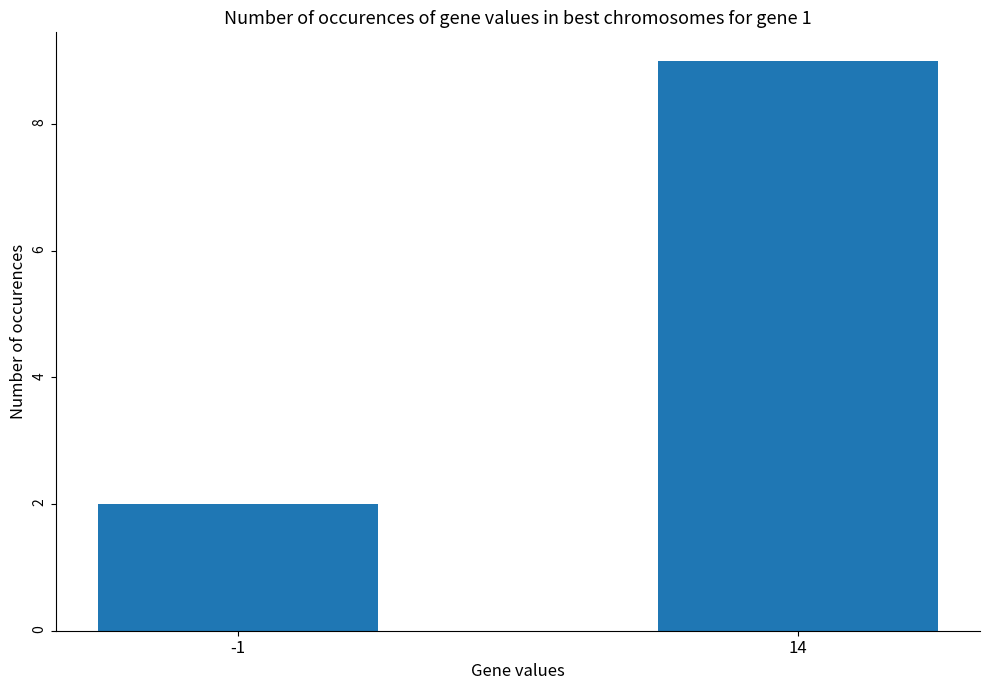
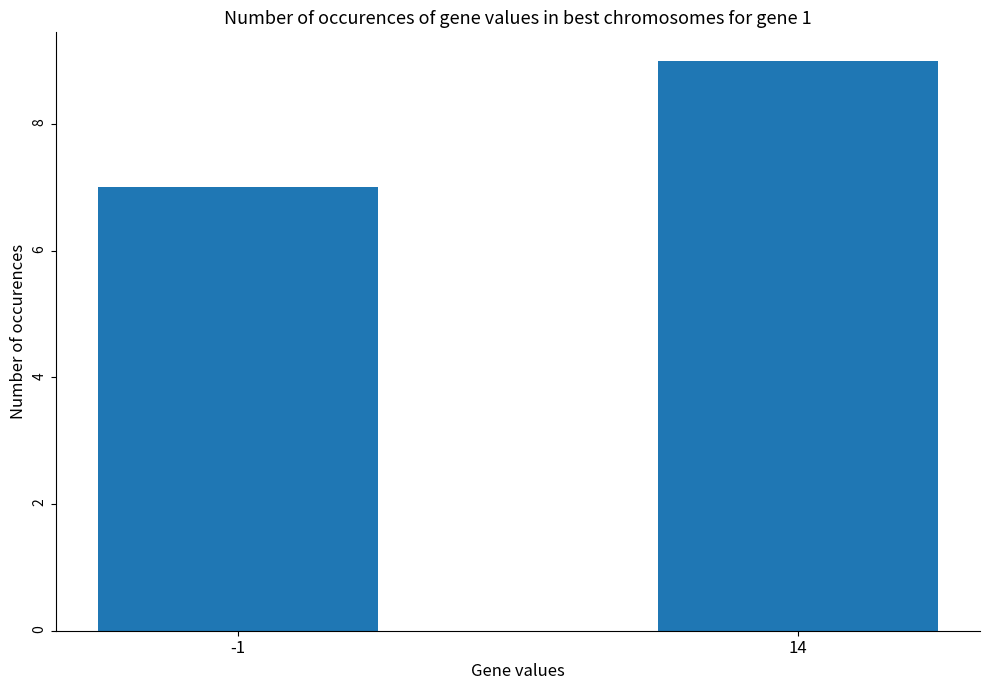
-1: 2 -> 7
